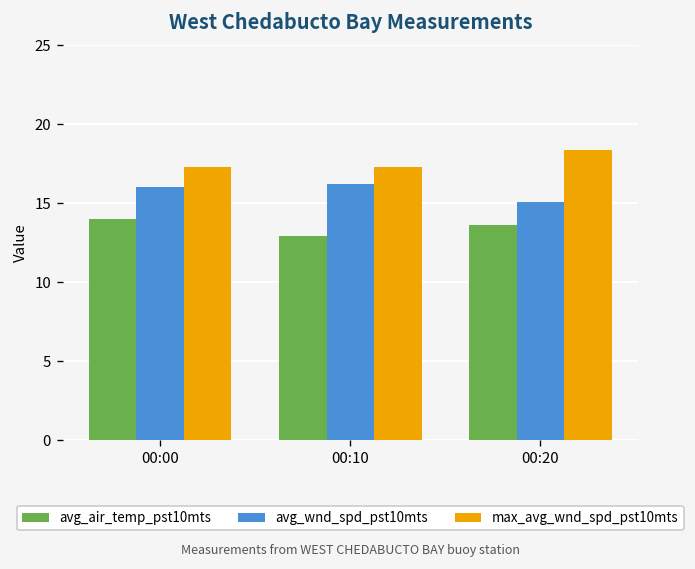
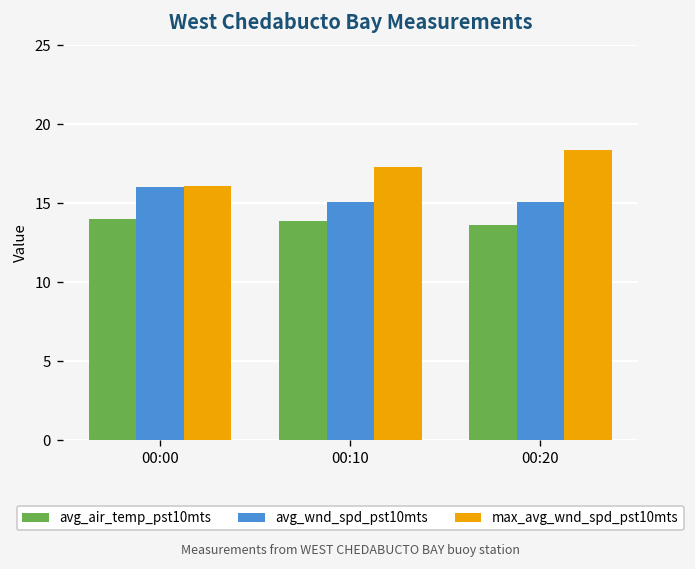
max_avg_wnd_spd_pst10mts, 00:00: 17.3 -> 16.1
avg_air_temp_pst10mts, 00:10: 12.9 -> 13.9
avg_wnd_spd_pst10mts, 00:10: 16.2 -> 15.1
